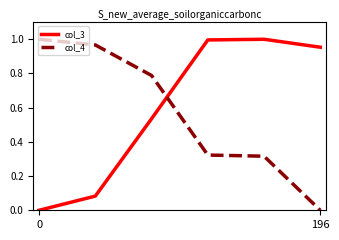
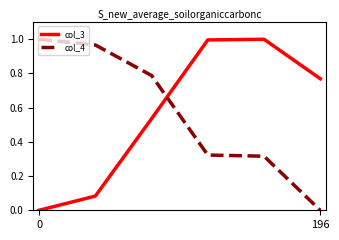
col_3, 196: 0.95 -> 0.77
